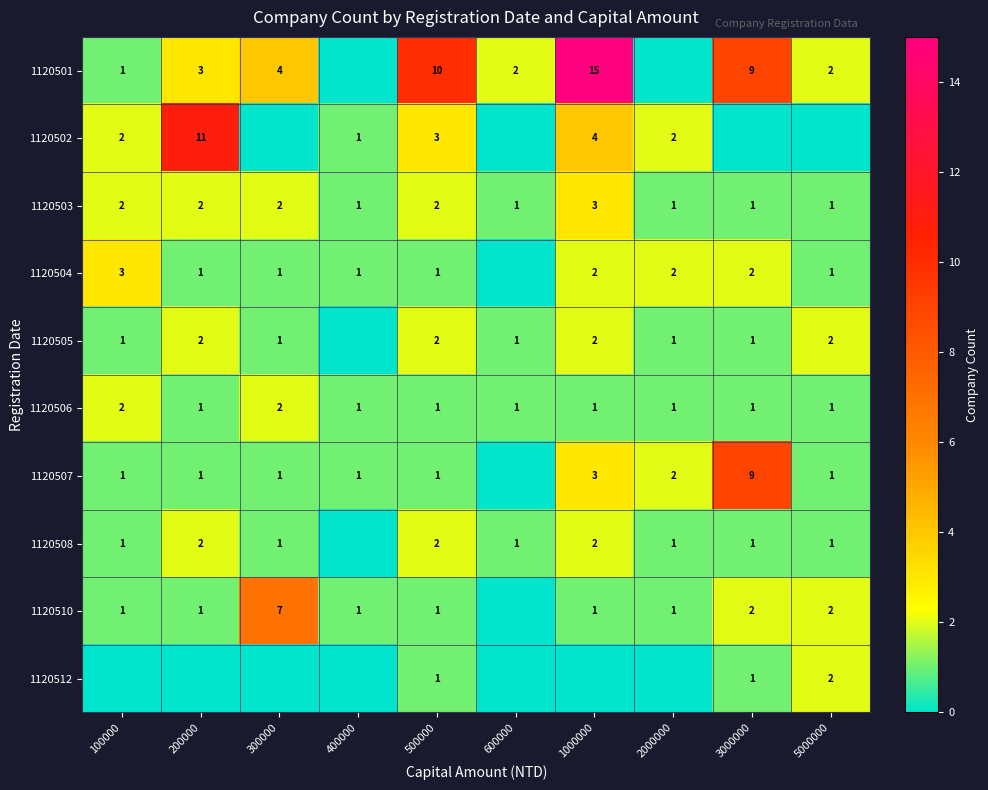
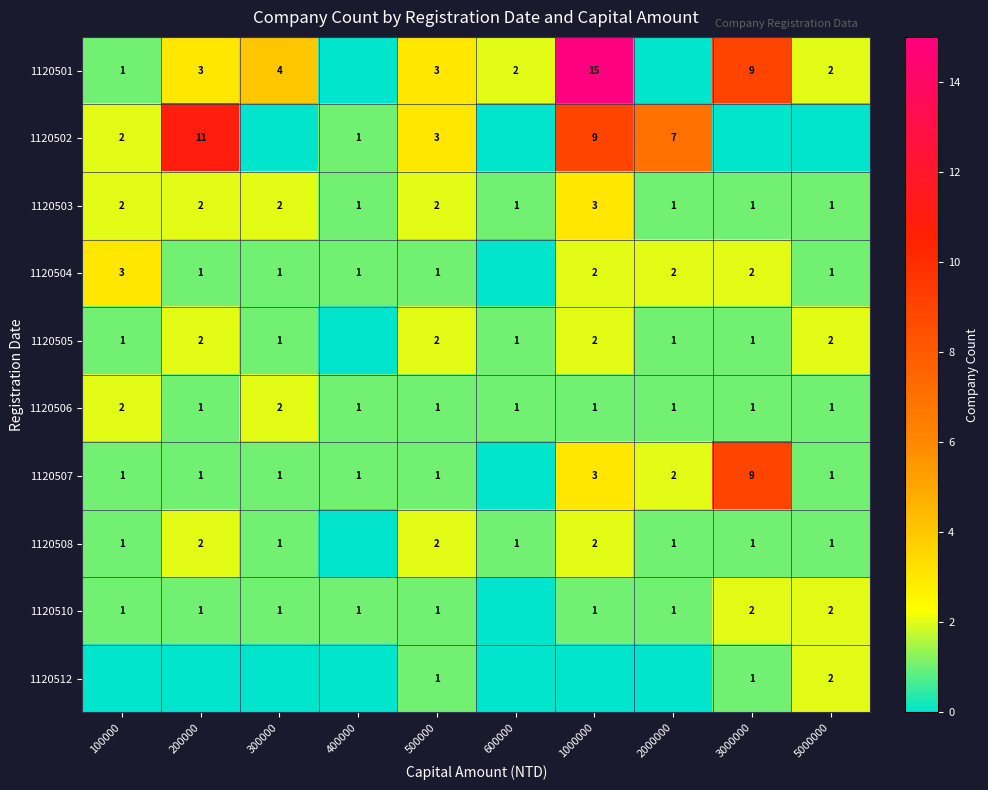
1120501, 500000: 10 -> 3
1120502, 1000000: 4 -> 9
1120502, 2000000: 2 -> 7
1120510, 300000: 7 -> 1
